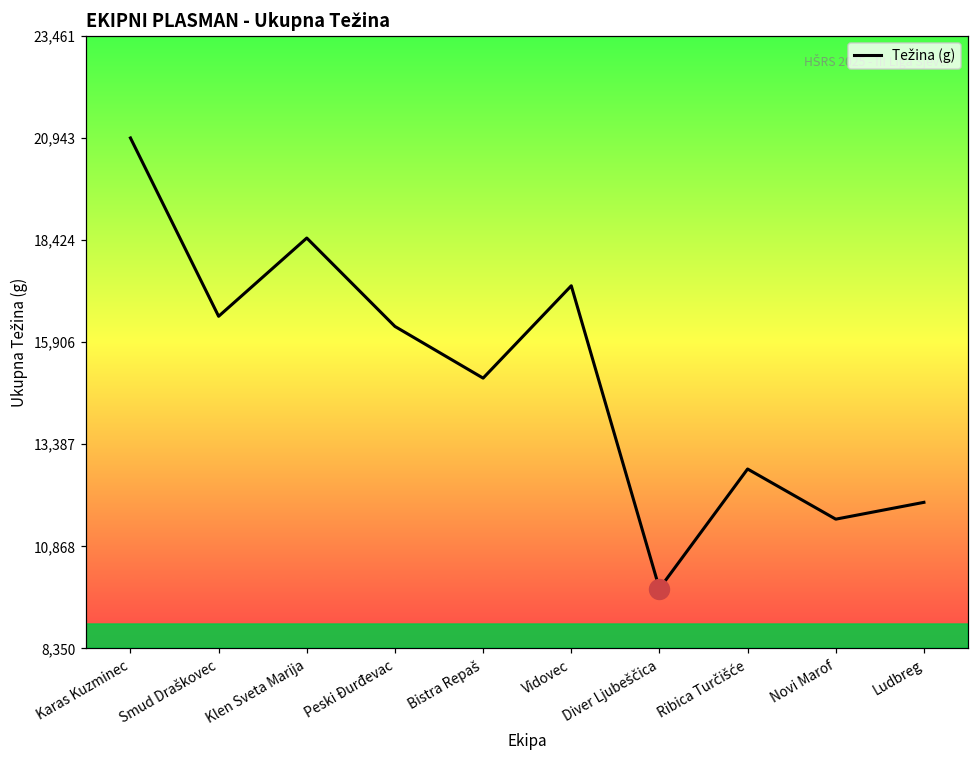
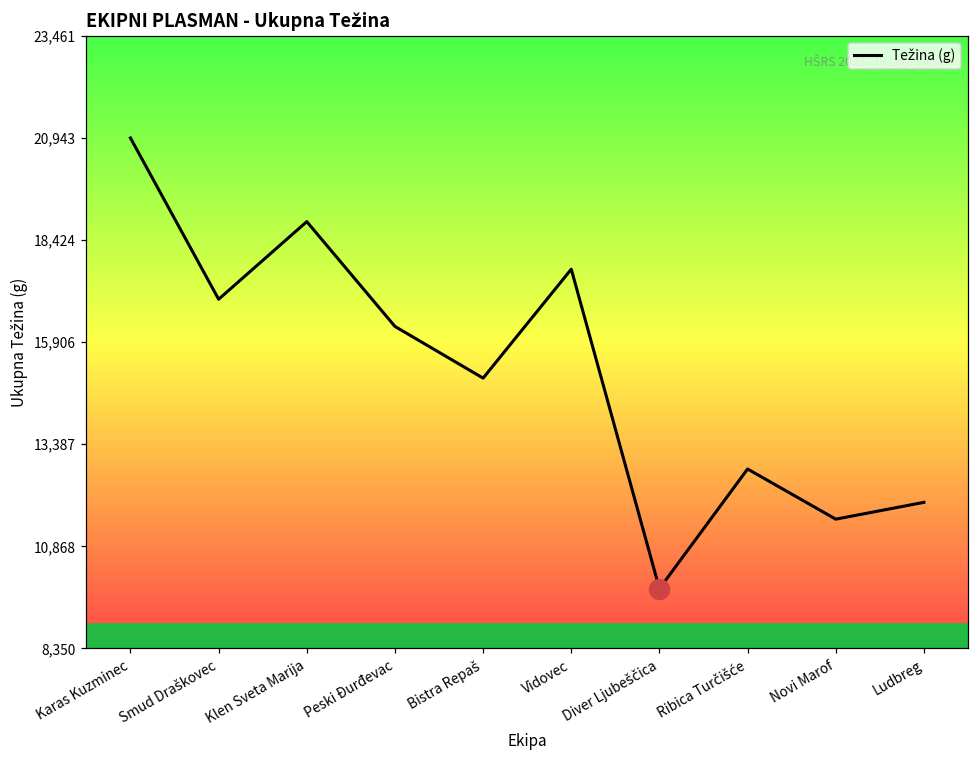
Težina (g), Smud Draškovec: 16,500 -> 17,000
Težina (g), Klen Sveta Marija: 18,500 -> 18,900
Težina (g), Vidovec: 17,300 -> 17,700
